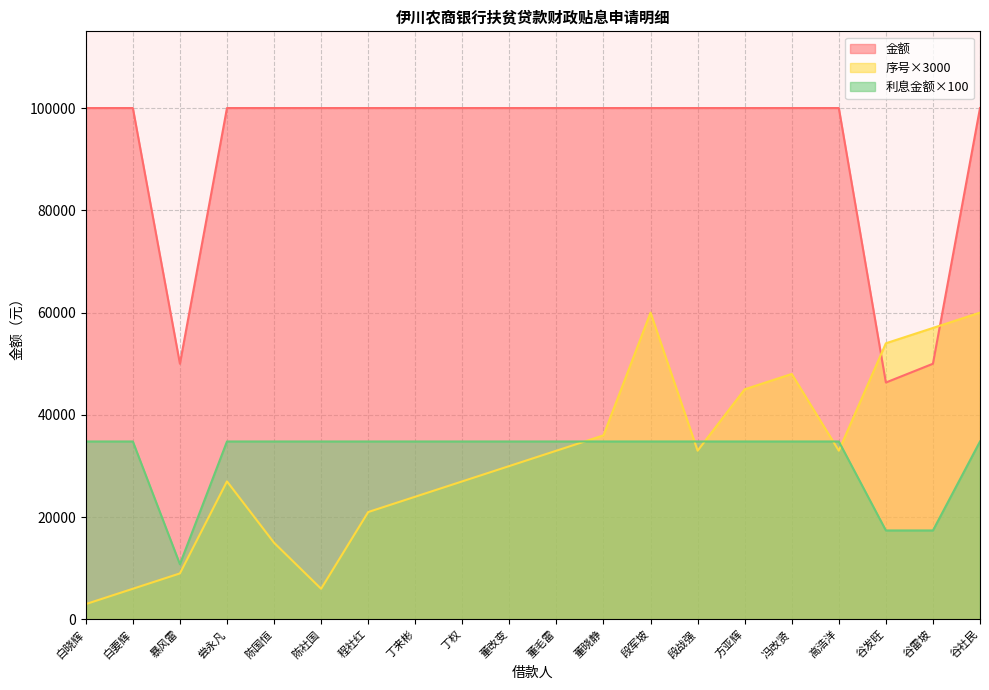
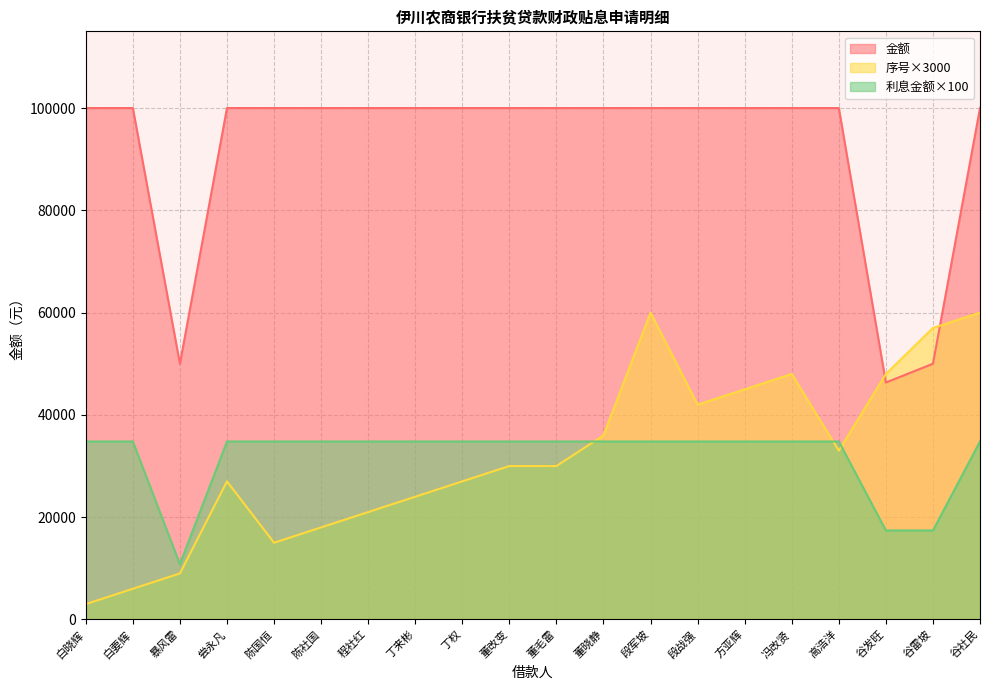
序号×3000, 陈社国: 6000 -> 18000
序号×3000, 董毛雷: 33000 -> 30000
序号×3000, 段战强: 33000 -> 42000
序号×3000, 谷发旺: 54000 -> 48000
